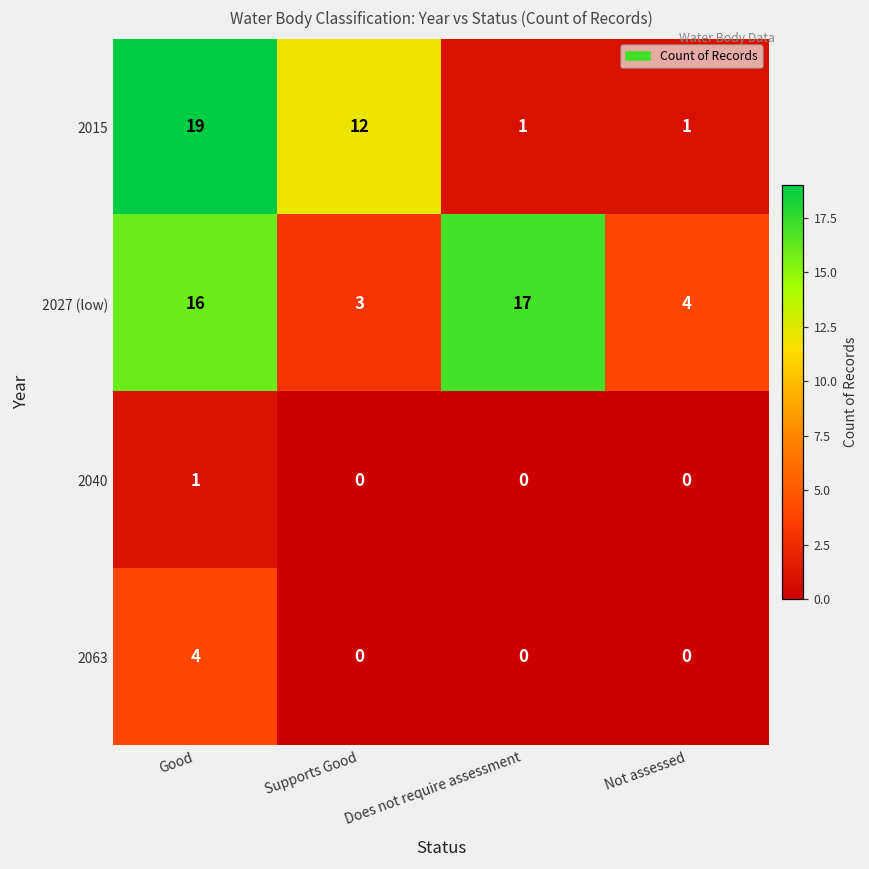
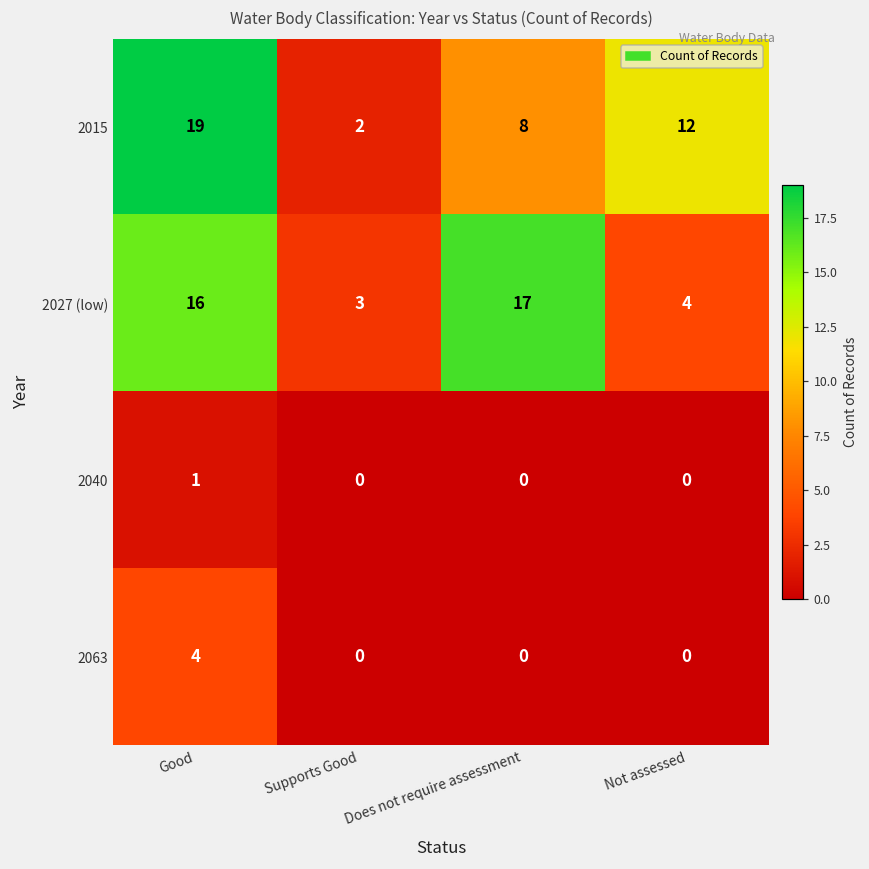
2015, Supports Good: 12 -> 2
2015, Does not require assessment: 1 -> 8
2015, Not assessed: 1 -> 12
